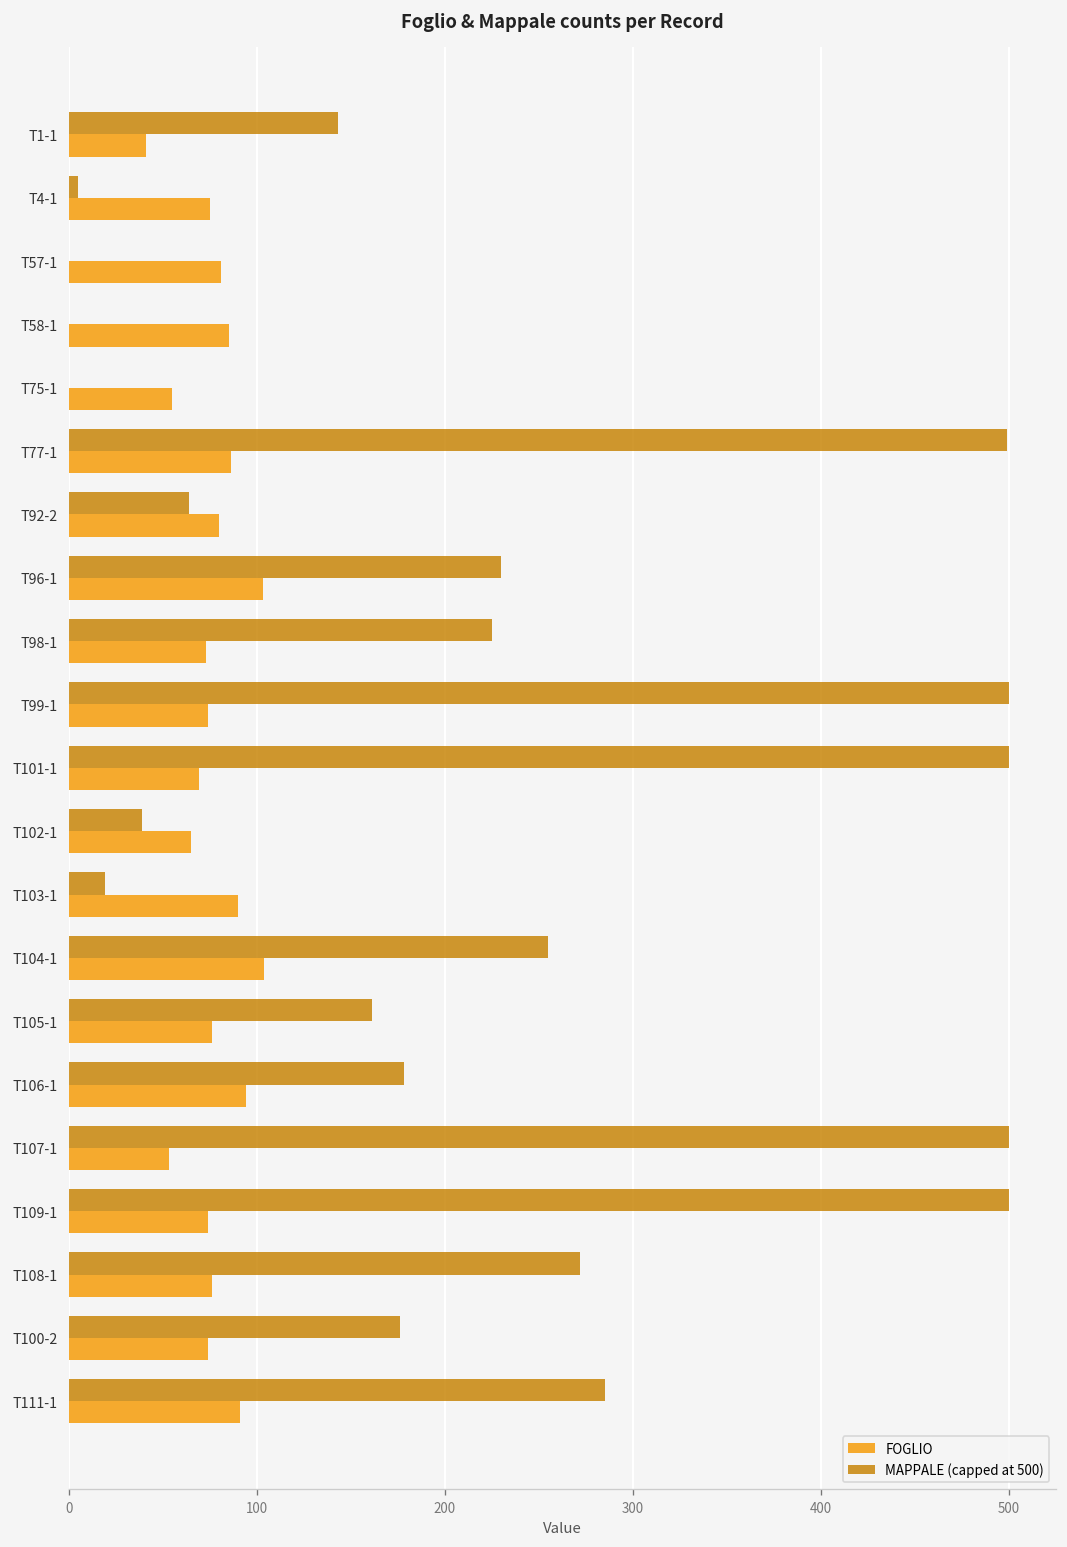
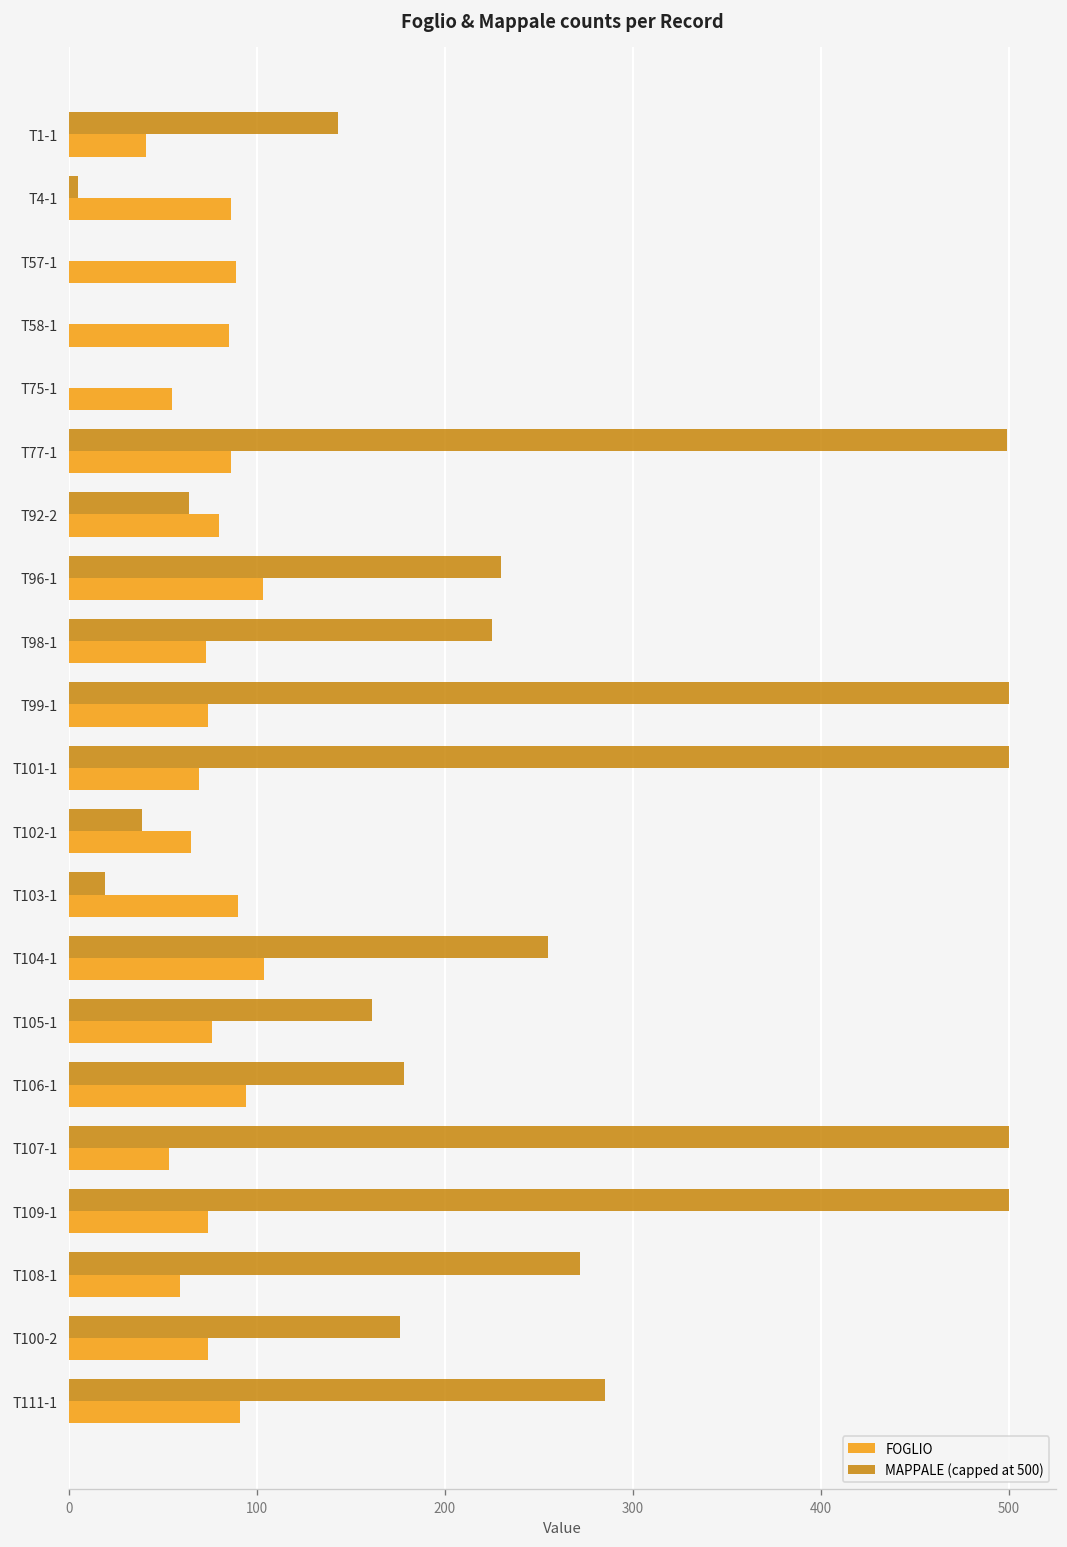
FOGLIO, T4-1: 75 -> 86
FOGLIO, T57-1: 81 -> 89
FOGLIO, T108-1: 76 -> 59
